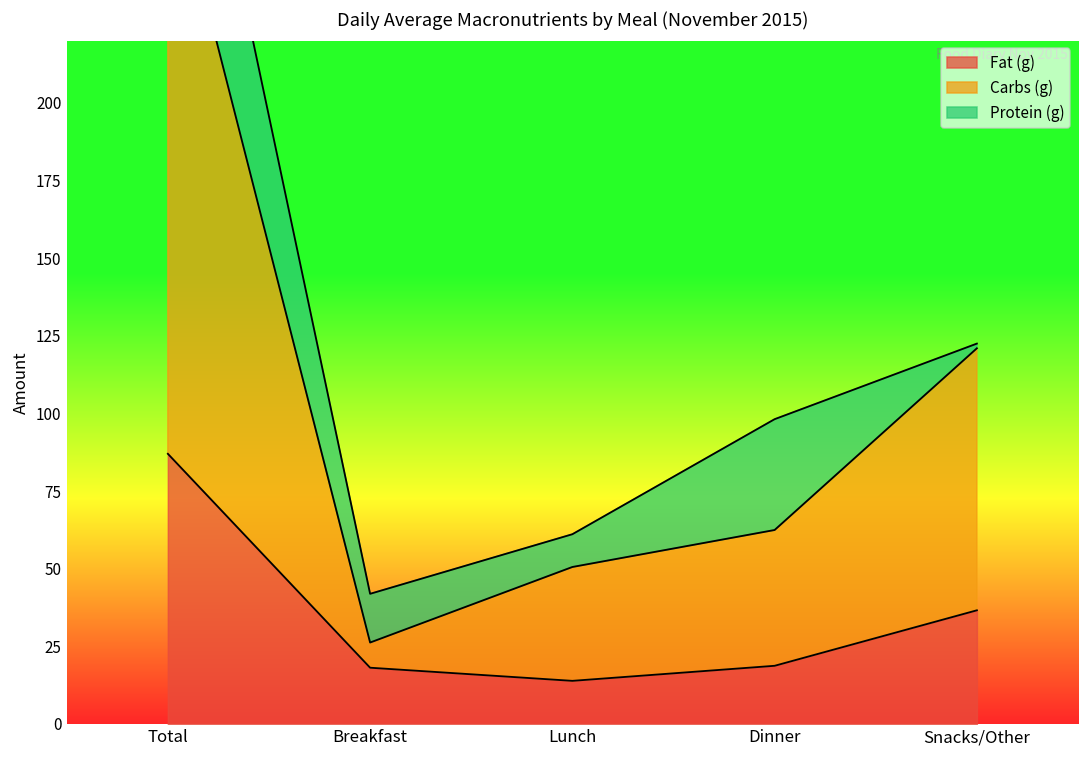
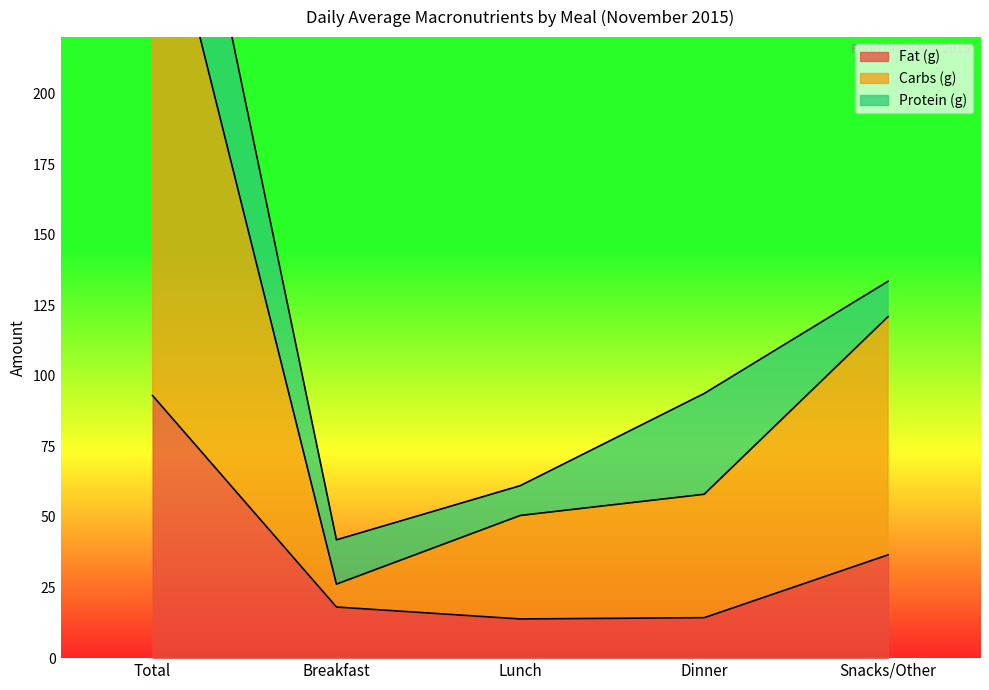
Fat (g), Total: 87 -> 93
Fat (g), Dinner: 19 -> 14
Protein (g), Snacks/Other: 2 -> 13
